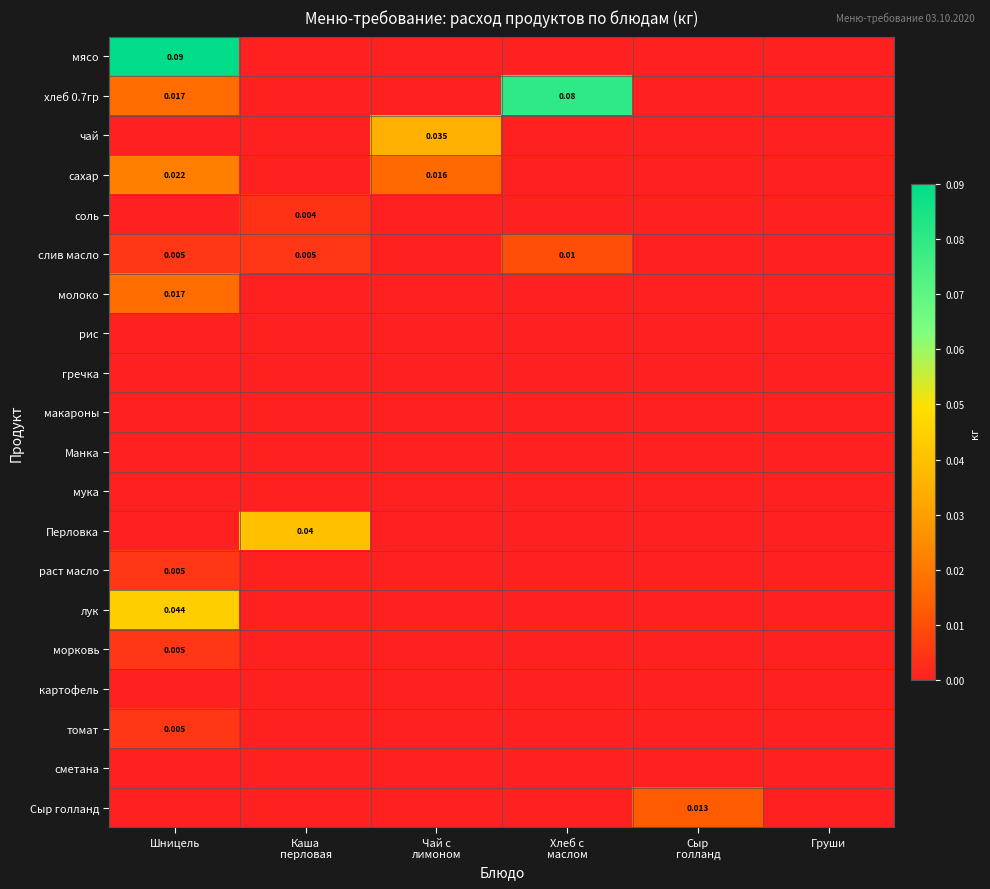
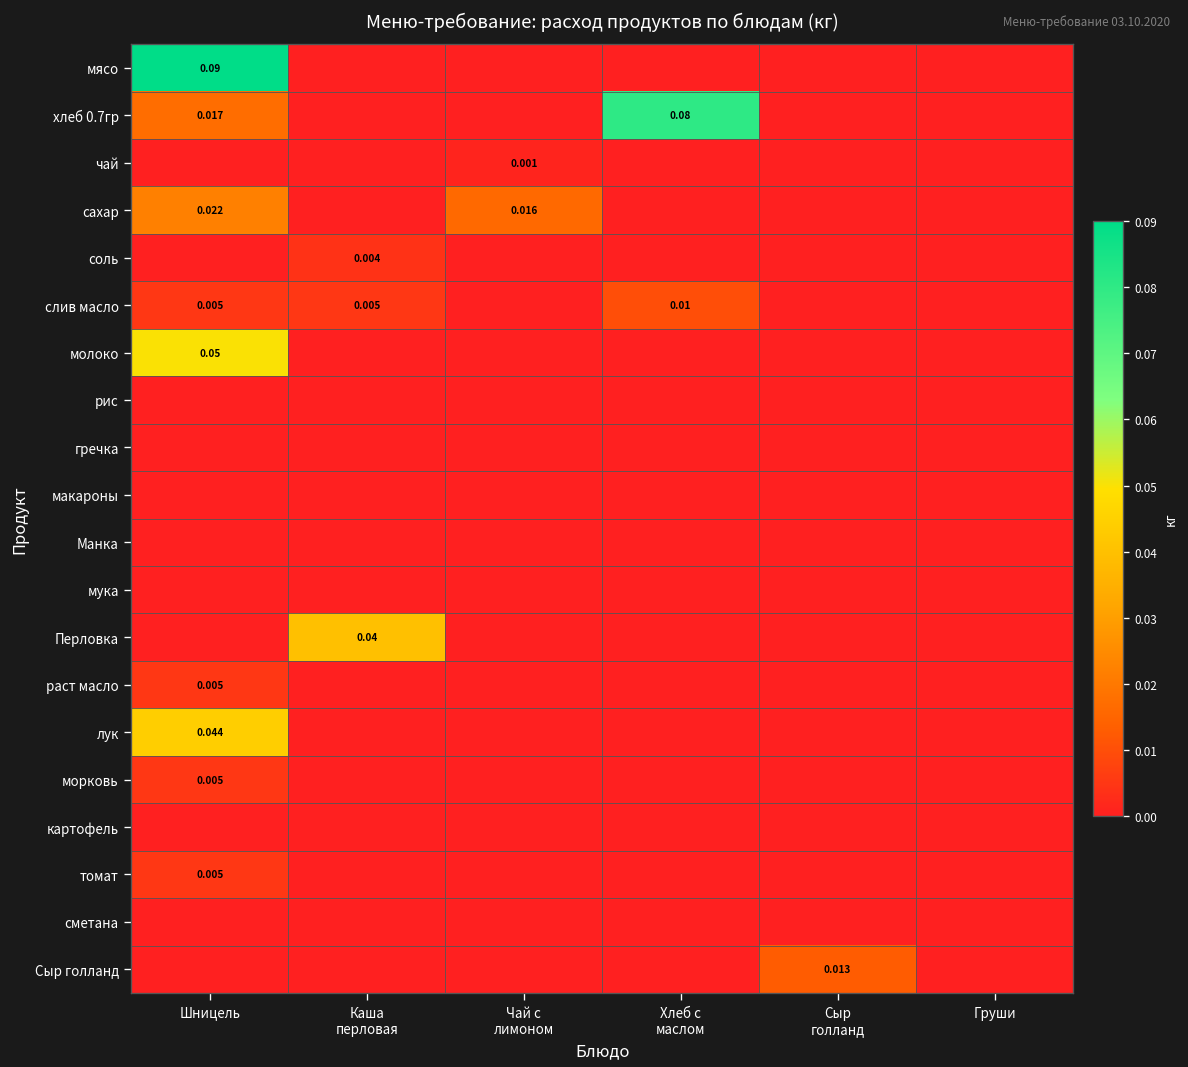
чай, Чай с лимоном: 0.035 -> 0.001
молоко, Шницель: 0.017 -> 0.05
